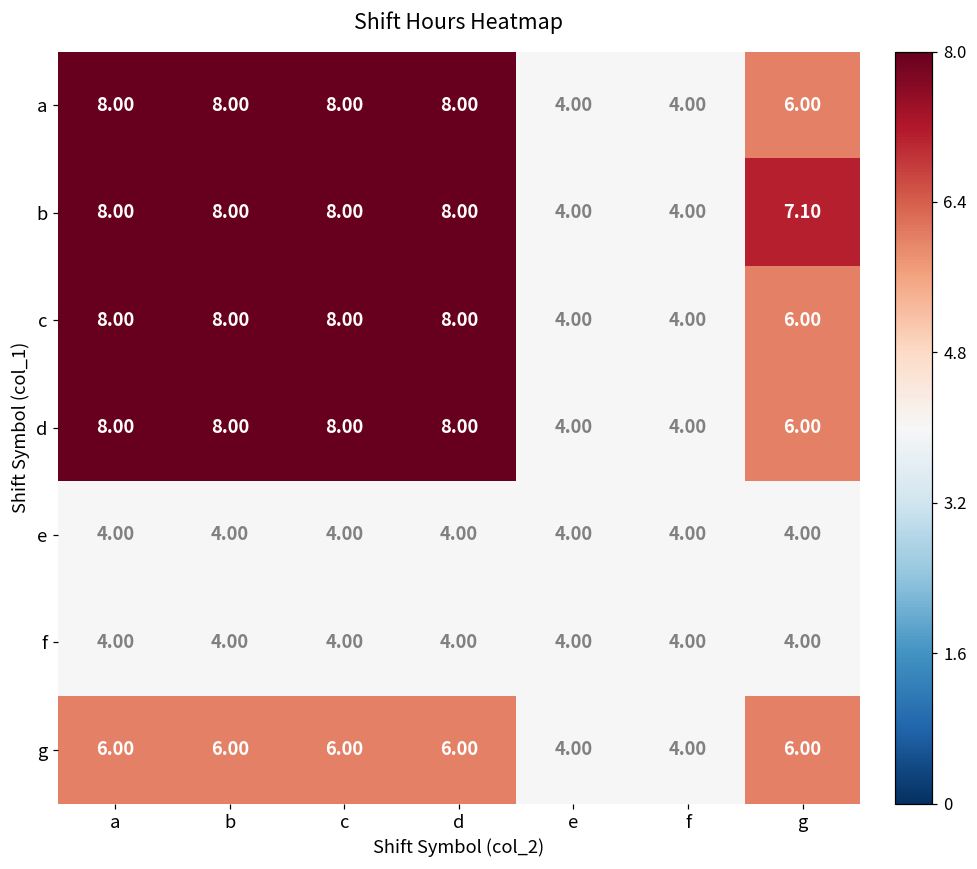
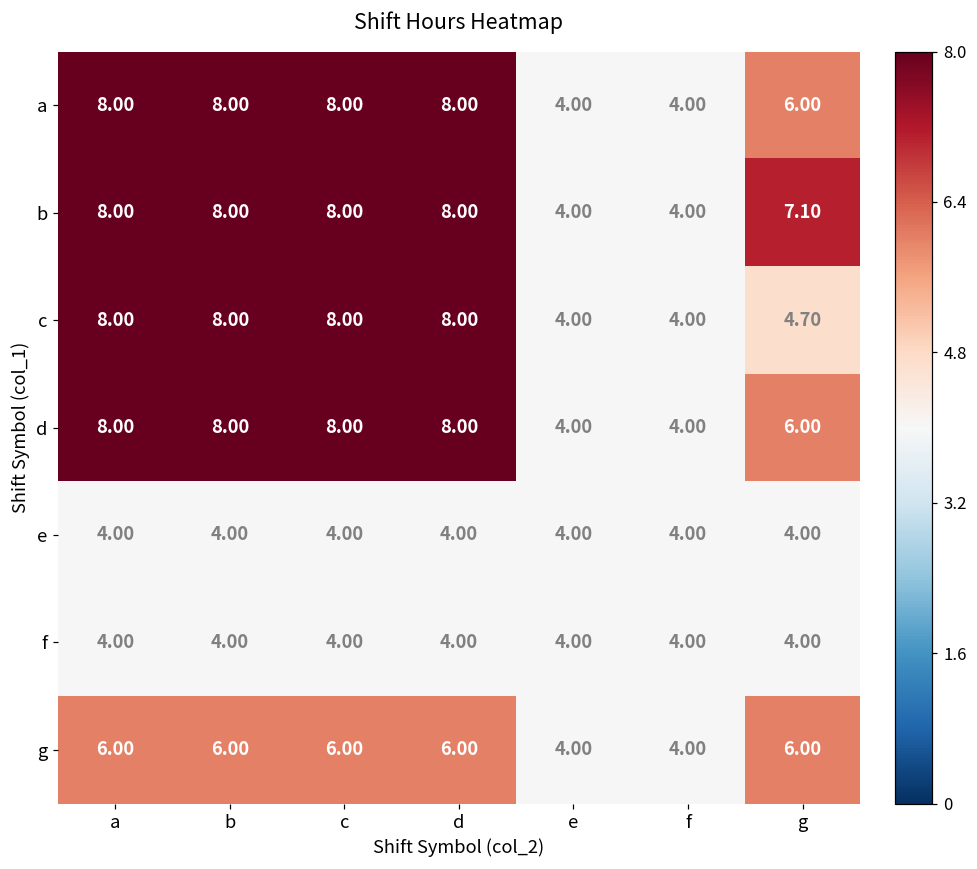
c, g: 6.00 -> 4.70
